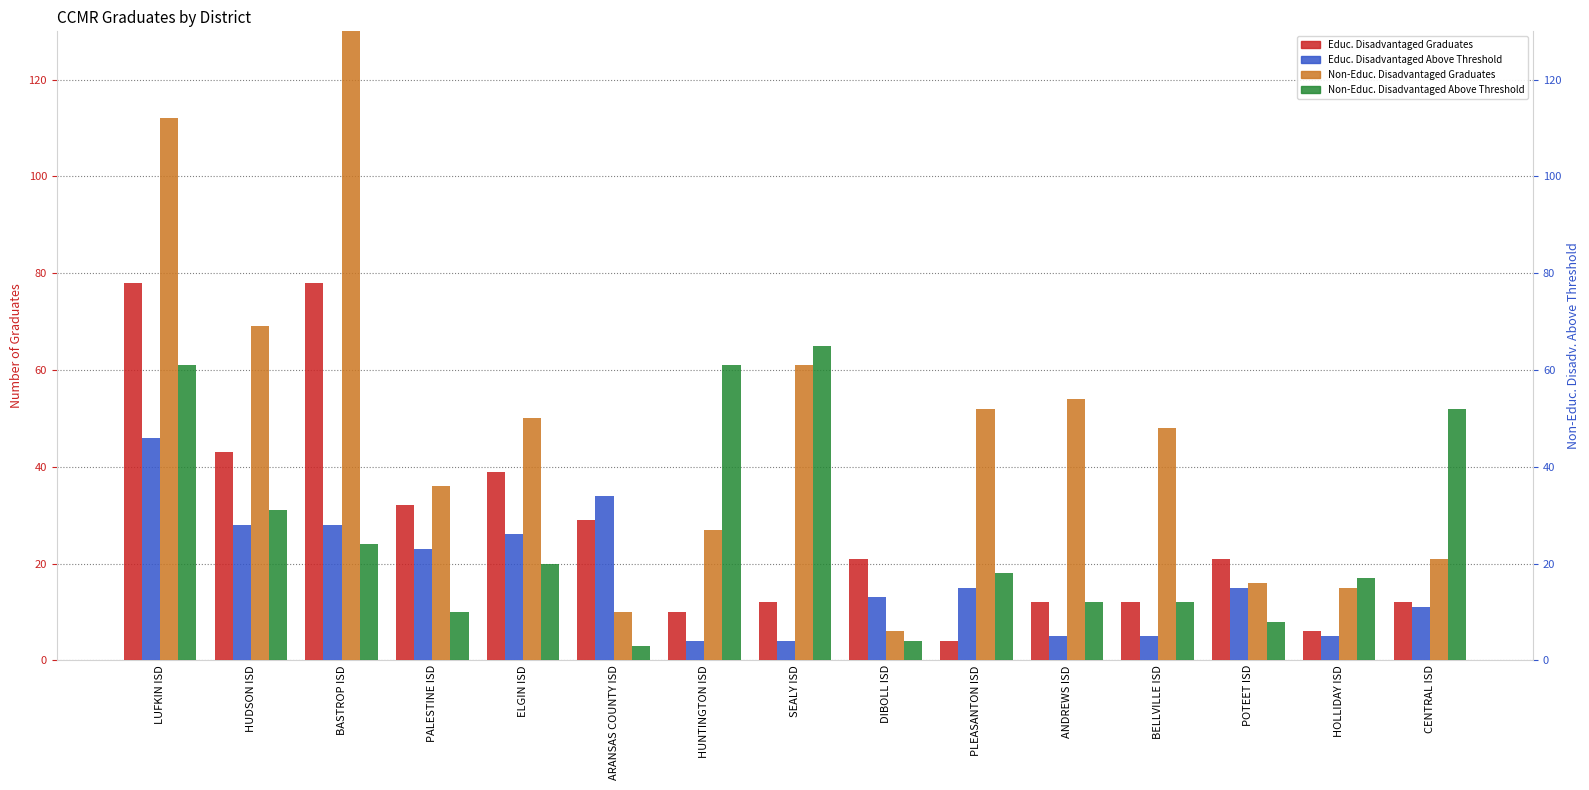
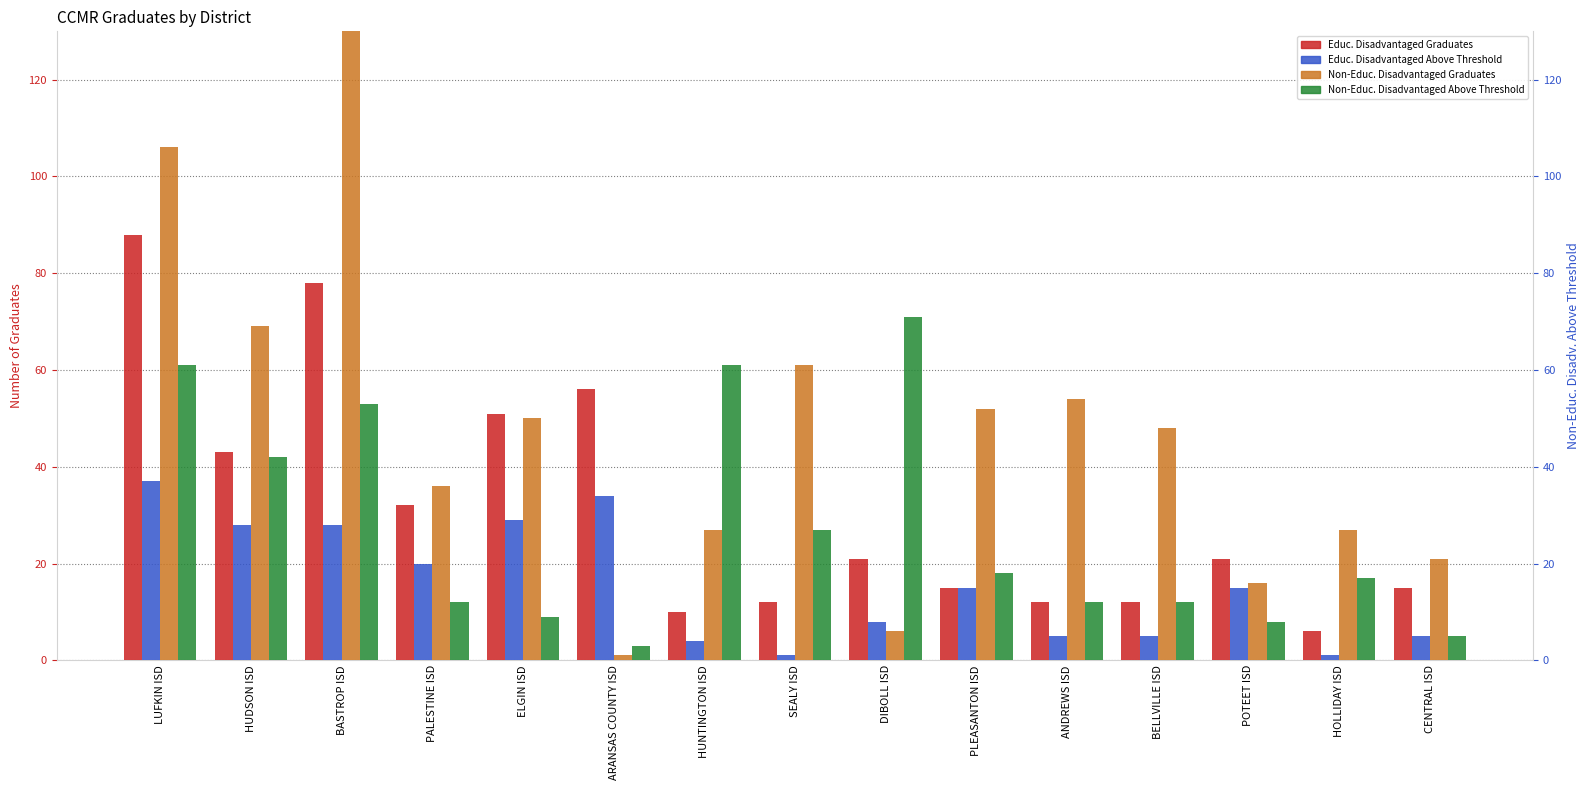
Educ. Disadvantaged Graduates, LUFKIN ISD: 78 -> 88
Educ. Disadvantaged Above Threshold, LUFKIN ISD: 46 -> 37
Non-Educ. Disadvantaged Graduates, LUFKIN ISD: 112 -> 106
Non-Educ. Disadvantaged Above Threshold, HUDSON ISD: 31 -> 42
Non-Educ. Disadvantaged Above Threshold, BASTROP ISD: 24 -> 53
Educ. Disadvantaged Above Threshold, PALESTINE ISD: 23 -> 20
Non-Educ. Disadvantaged Above Threshold, PALESTINE ISD: 10 -> 12
Educ. Disadvantaged Graduates, ELGIN ISD: 39 -> 51
Educ. Disadvantaged Above Threshold, ELGIN ISD: 26 -> 29
Non-Educ. Disadvantaged Above Threshold, ELGIN ISD: 20 -> 9
Educ. Disadvantaged Graduates, ARANSAS COUNTY ISD: 29 -> 56
Non-Educ. Disadvantaged Graduates, ARANSAS COUNTY ISD: 10 -> 1
Educ. Disadvantaged Above Threshold, SEALY ISD: 4 -> 1
Non-Educ. Disadvantaged Above Threshold, SEALY ISD: 65 -> 27
Educ. Disadvantaged Above Threshold, DIBOLL ISD: 13 -> 8
Non-Educ. Disadvantaged Above Threshold, DIBOLL ISD: 4 -> 71
Educ. Disadvantaged Graduates, PLEASANTON ISD: 4 -> 15
Educ. Disadvantaged Above Threshold, HOLLIDAY ISD: 5 -> 1
Non-Educ. Disadvantaged Graduates, HOLLIDAY ISD: 15 -> 27
Educ. Disadvantaged Graduates, CENTRAL ISD: 12 -> 15
Educ. Disadvantaged Above Threshold, CENTRAL ISD: 11 -> 5
Non-Educ. Disadvantaged Above Threshold, CENTRAL ISD: 52 -> 5
